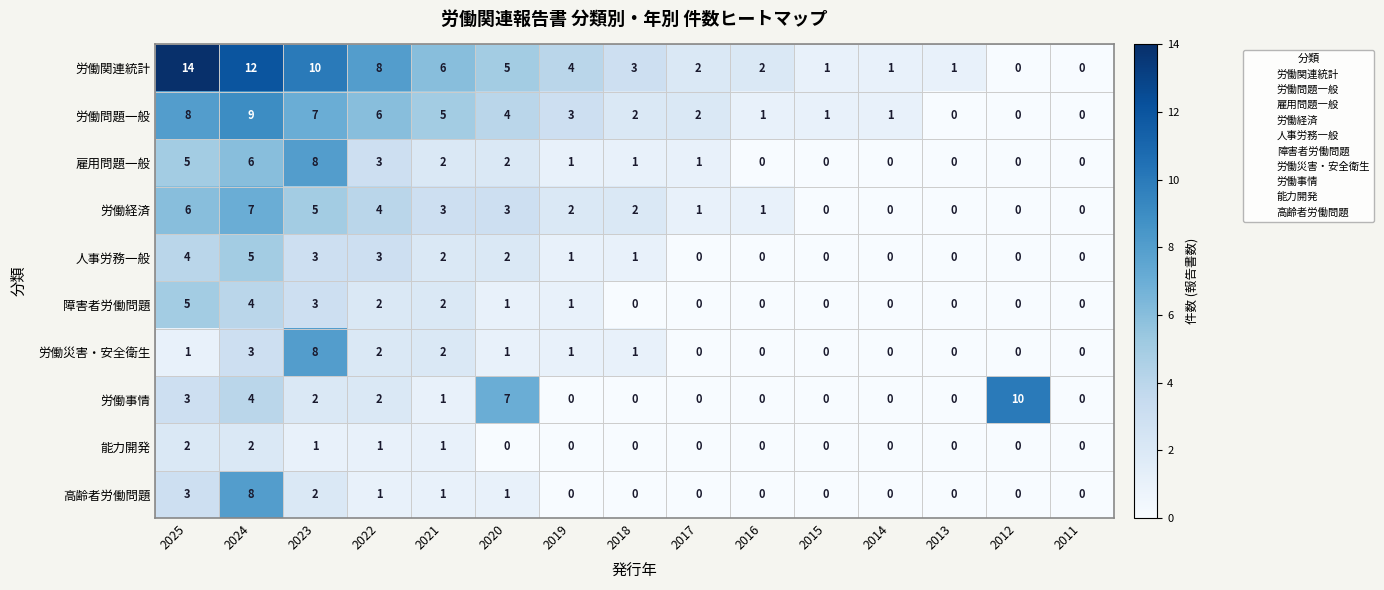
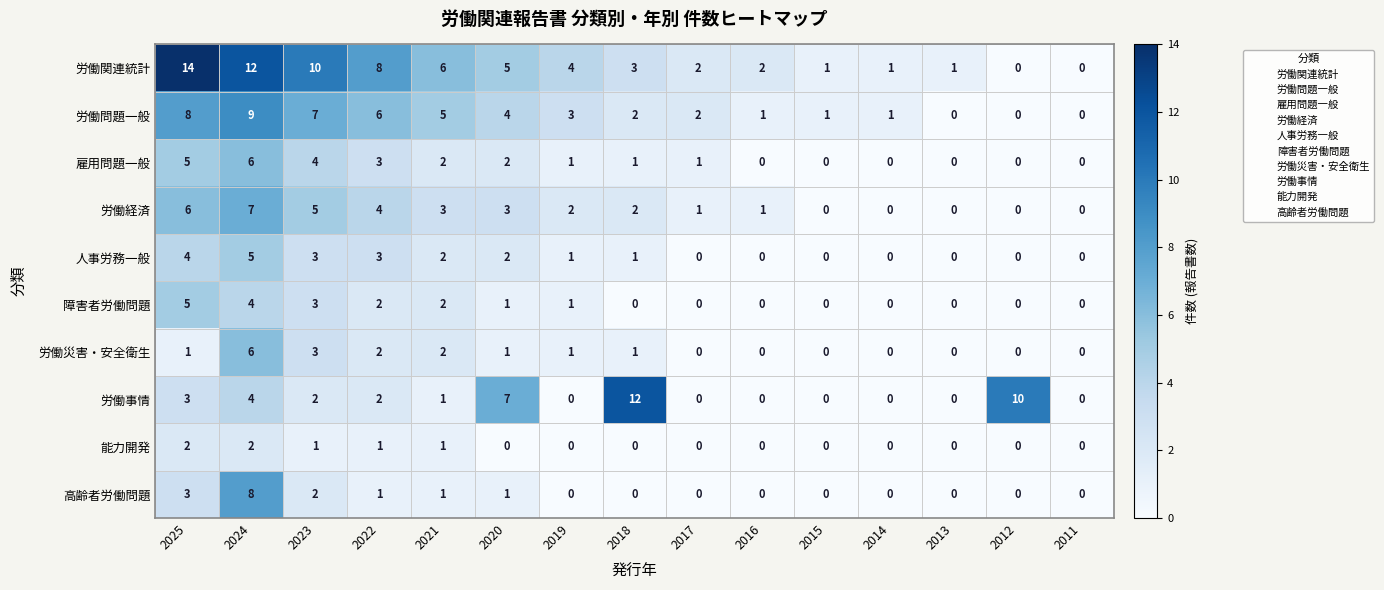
雇用問題一般, 2023: 8 -> 4
労働災害・安全衛生, 2024: 3 -> 6
労働災害・安全衛生, 2023: 8 -> 3
労働事情, 2018: 0 -> 12
